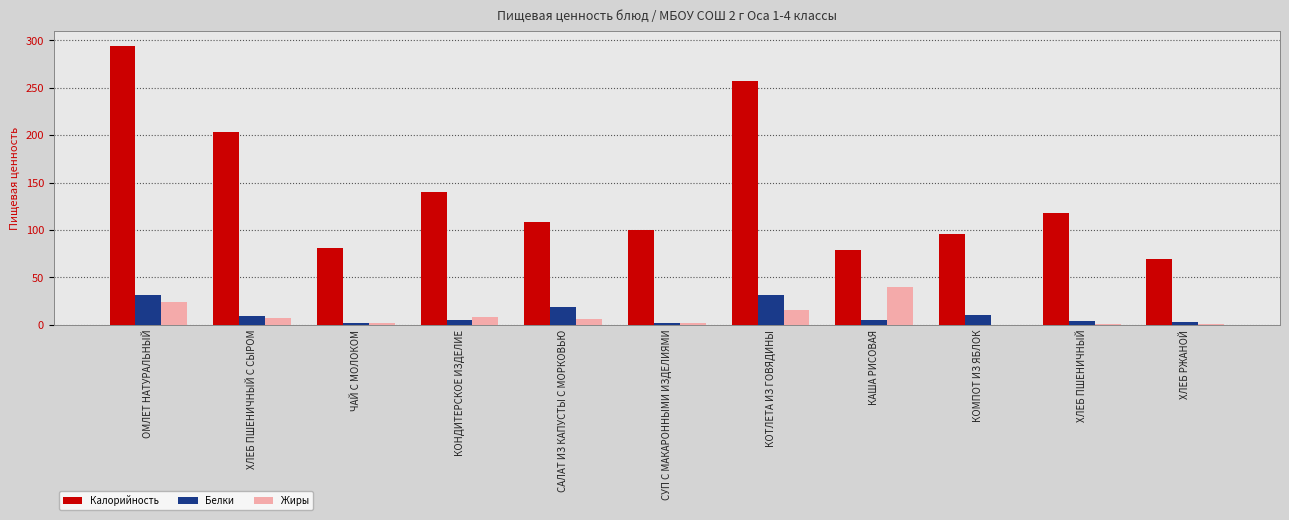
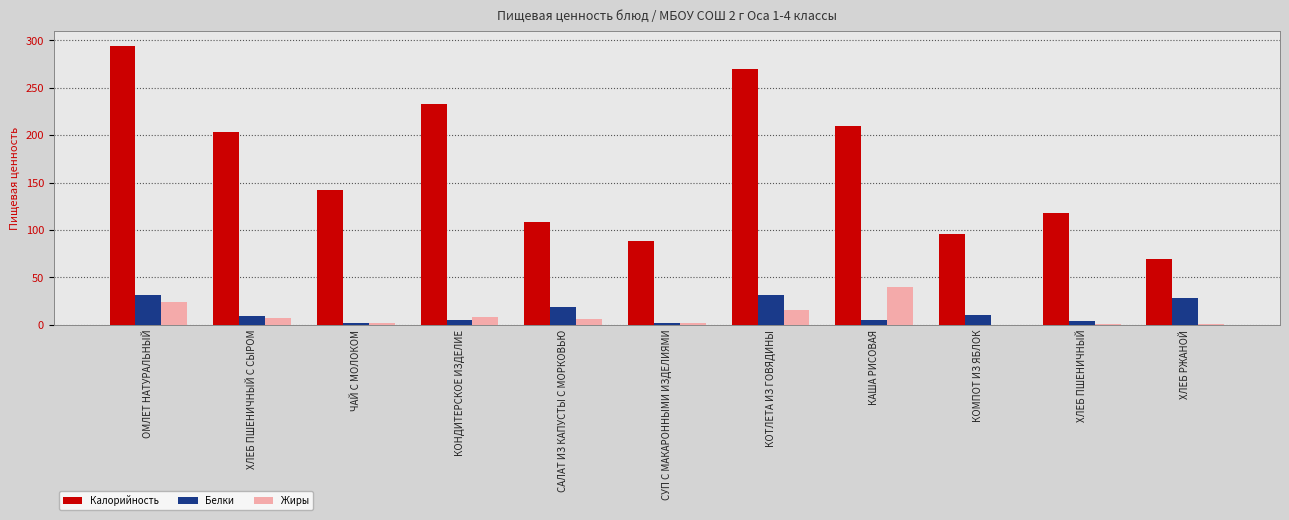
Калорийность, ЧАЙ С МОЛОКОМ: 80 -> 140
Калорийность, КОНДИТЕРСКОЕ ИЗДЕЛИЕ: 140 -> 230
Калорийность, СУП С МАКАРОННЫМИ ИЗДЕЛИЯМИ: 100 -> 90
Калорийность, КОТЛЕТА ИЗ ГОВЯДИНЫ: 260 -> 270
Калорийность, КАША РИСОВАЯ: 80 -> 210
Белки, ХЛЕБ РЖАНОЙ: 0 -> 30
